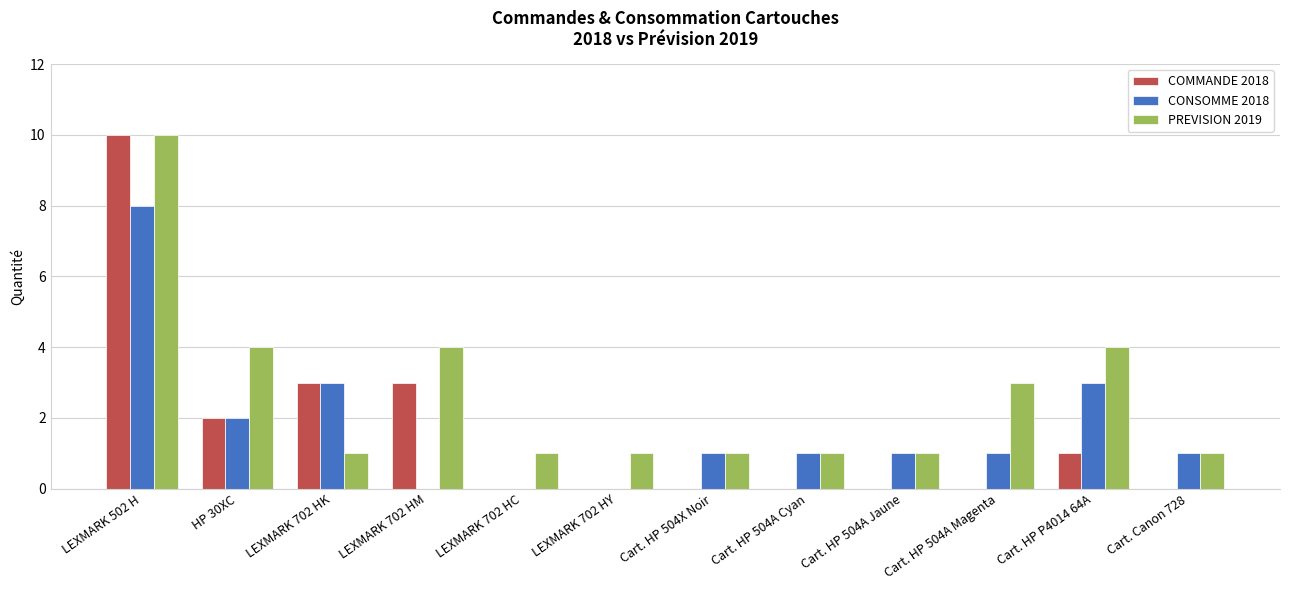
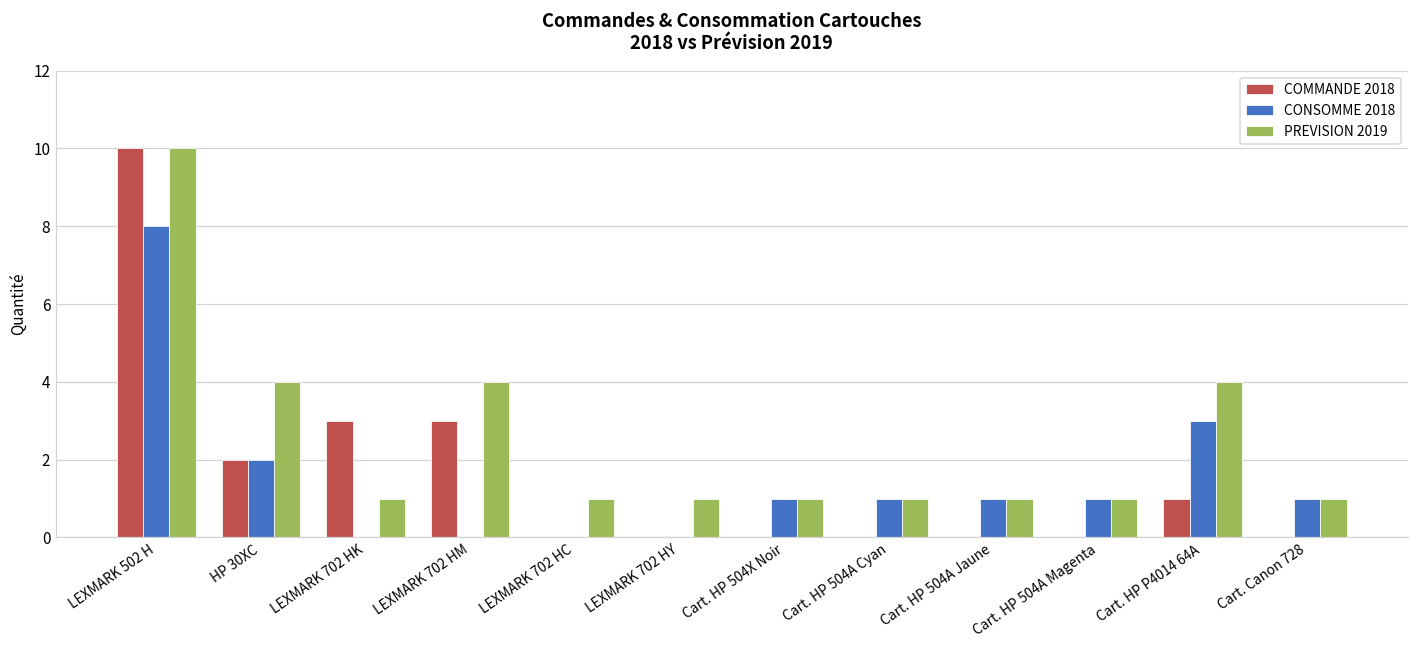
CONSOMME 2018, LEXMARK 702 HK: 3 -> 0
PREVISION 2019, Cart. HP 504A Magenta: 3 -> 1
